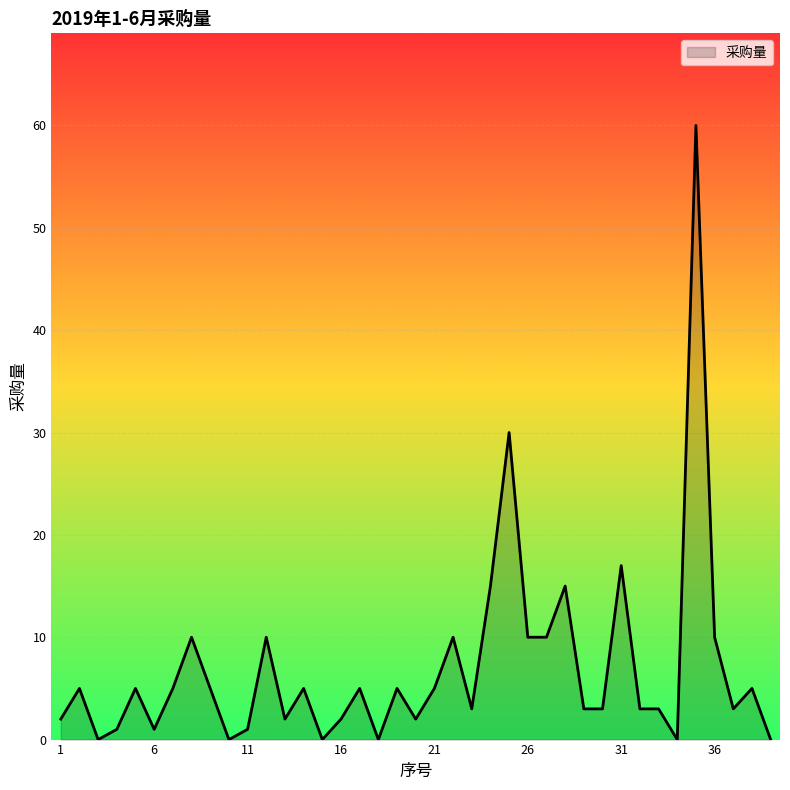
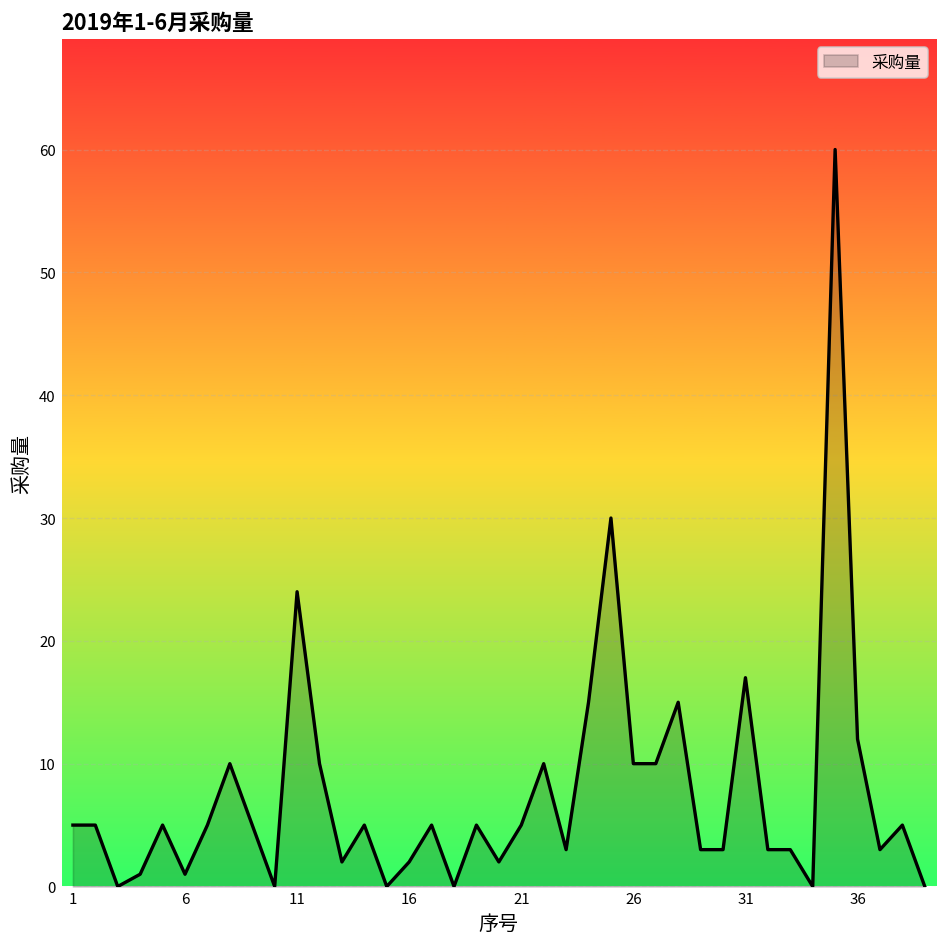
1: 2 -> 5
11: 1 -> 24
36: 10 -> 12
